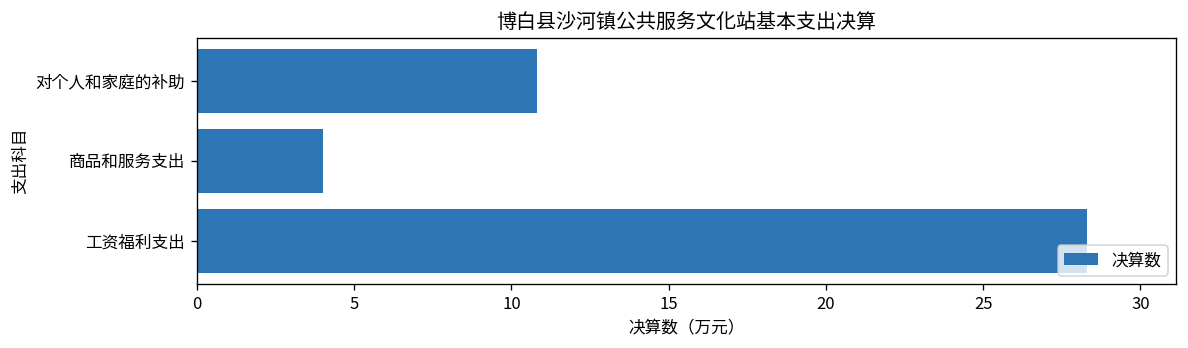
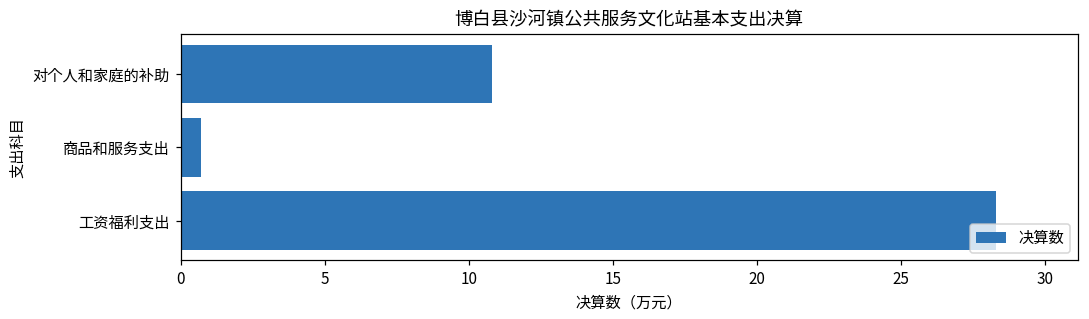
商品和服务支出: 4.0 -> 0.7
